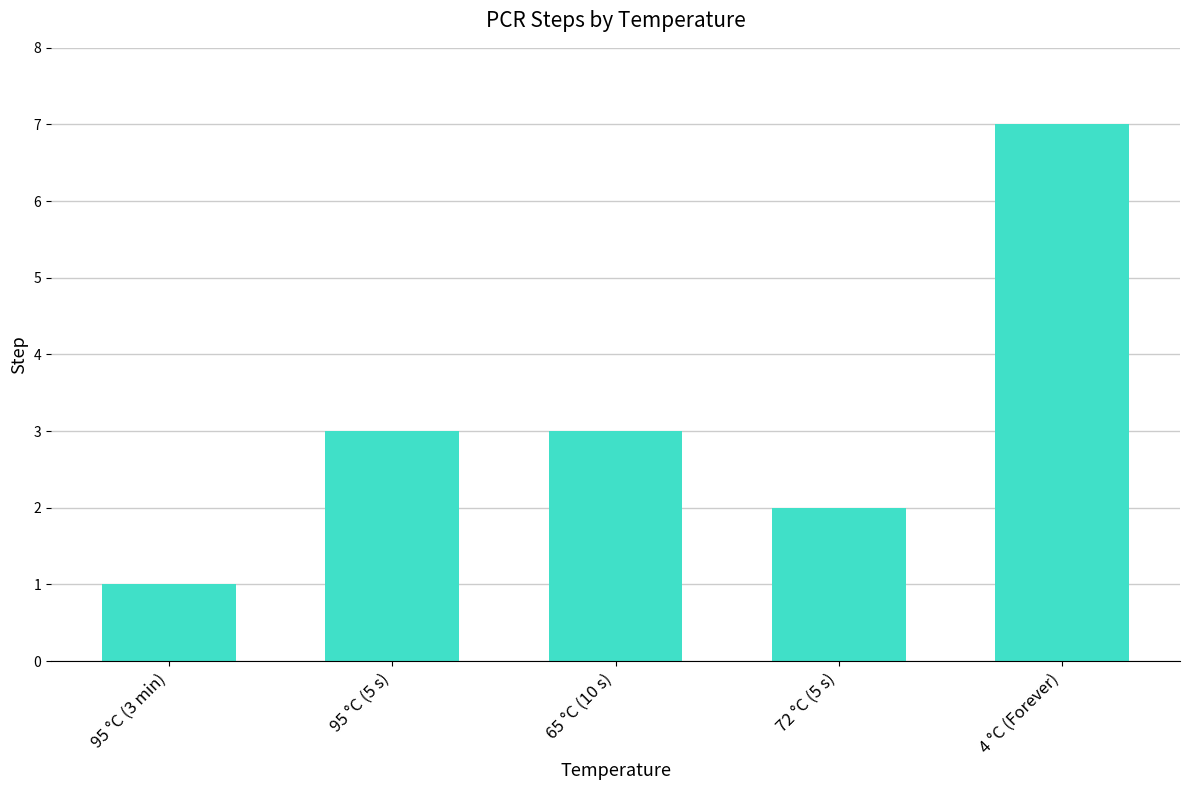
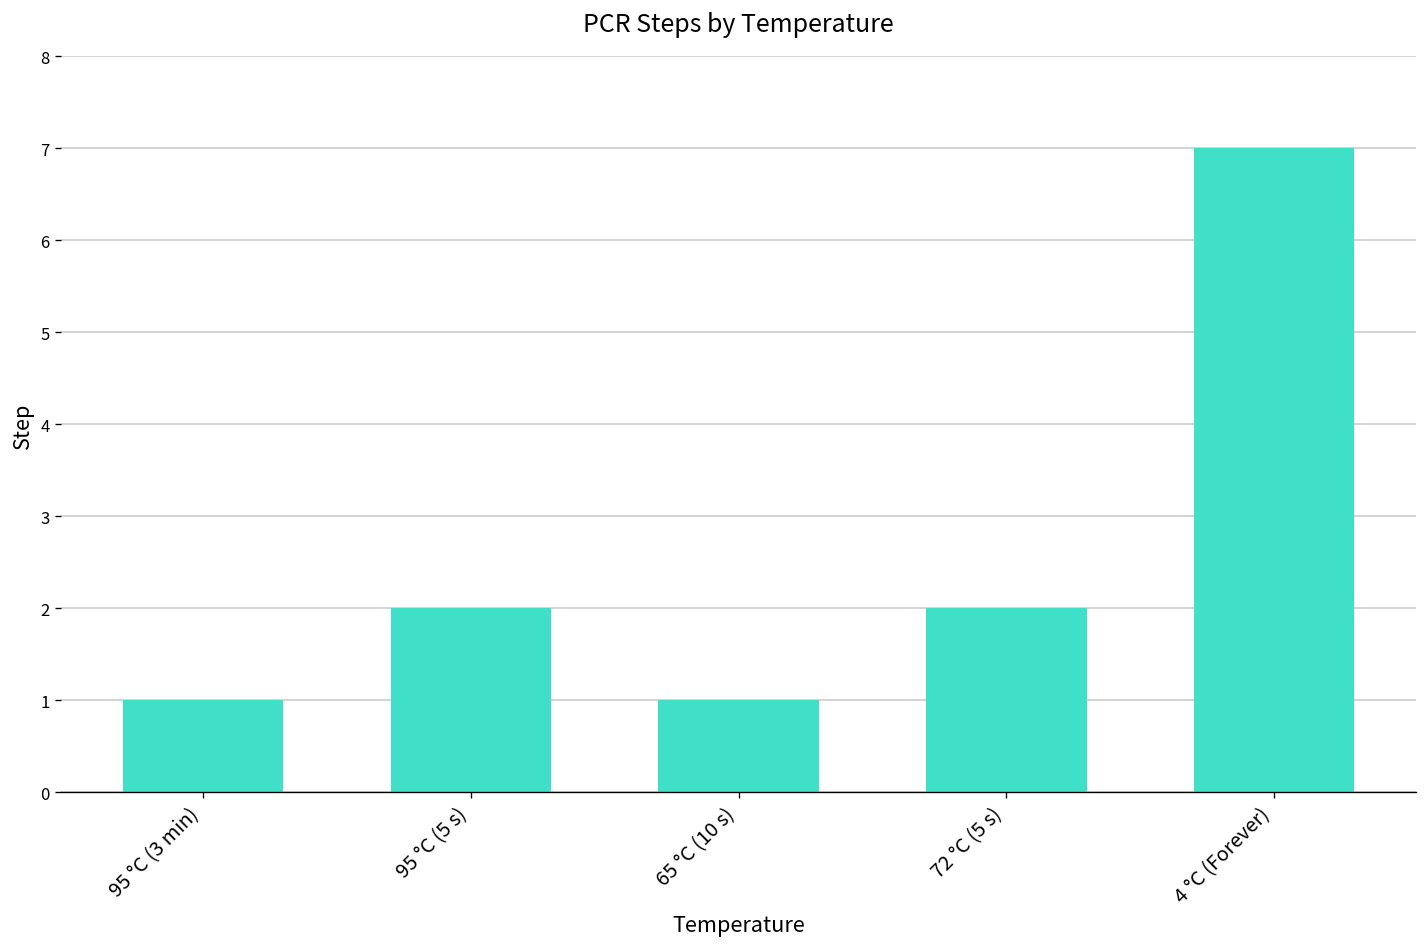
95 °C (5 s): 3 -> 2
65 °C (10 s): 3 -> 1
